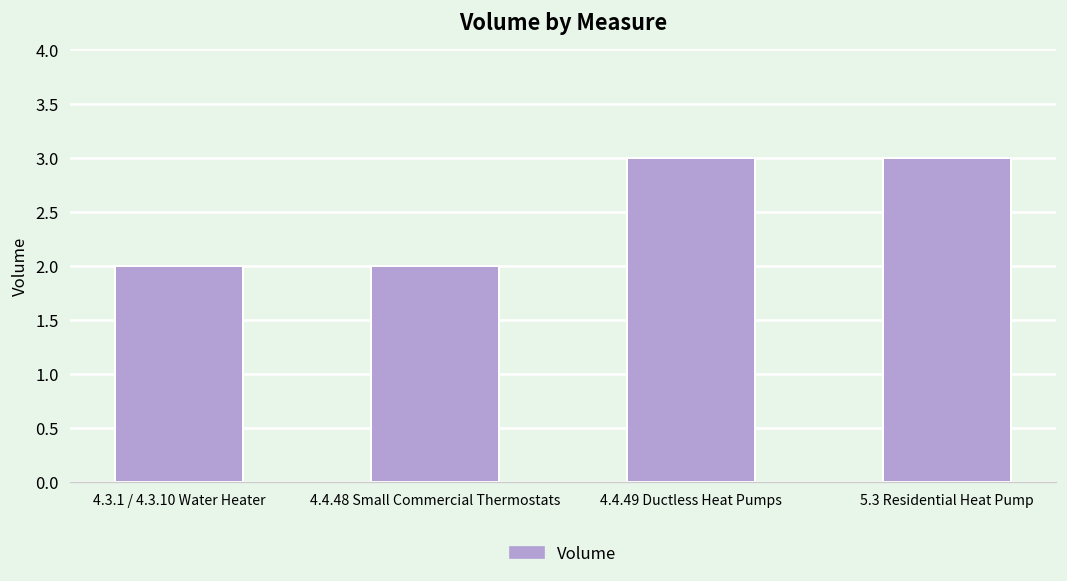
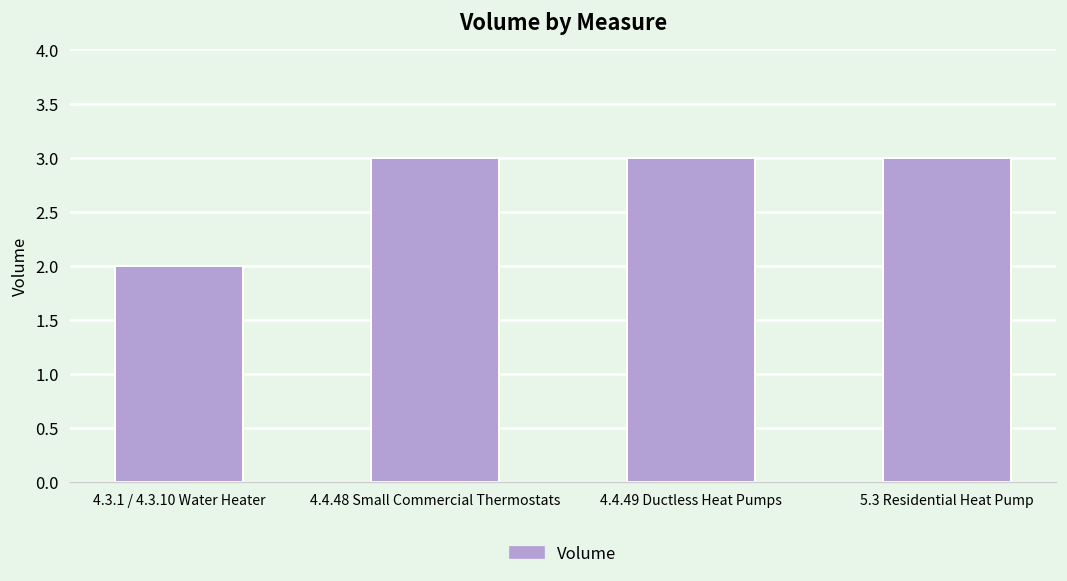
4.4.48 Small Commercial Thermostats: 2 -> 3
